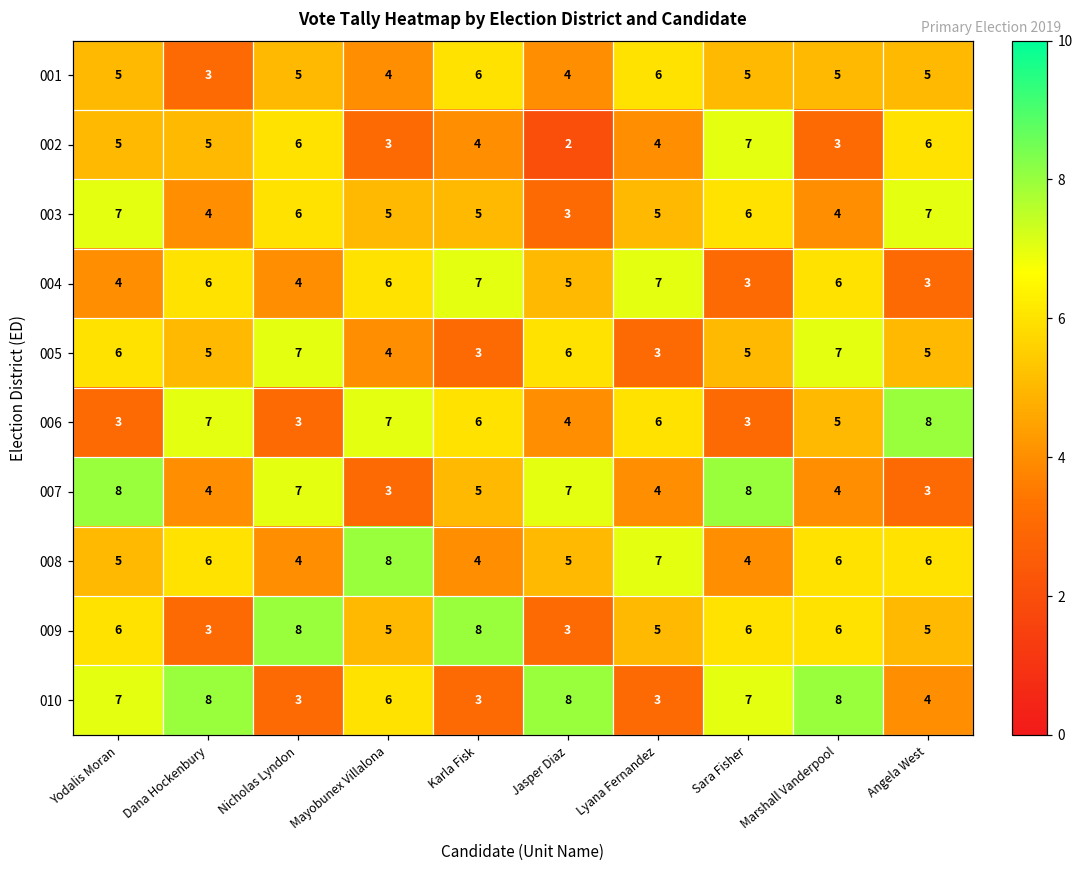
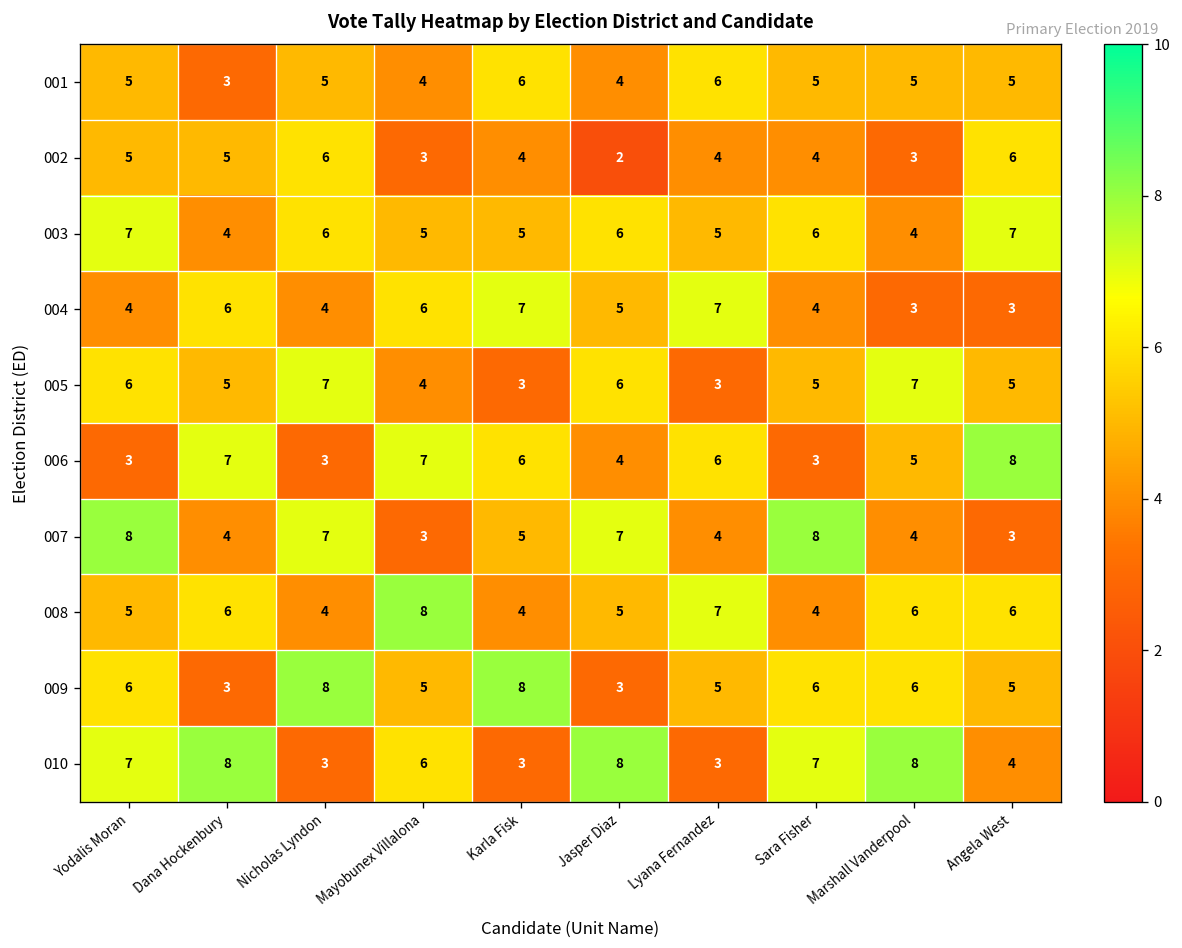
002, Sara Fisher: 7 -> 4
003, Jasper Diaz: 3 -> 6
004, Sara Fisher: 3 -> 4
004, Marshall Vanderpool: 6 -> 3
